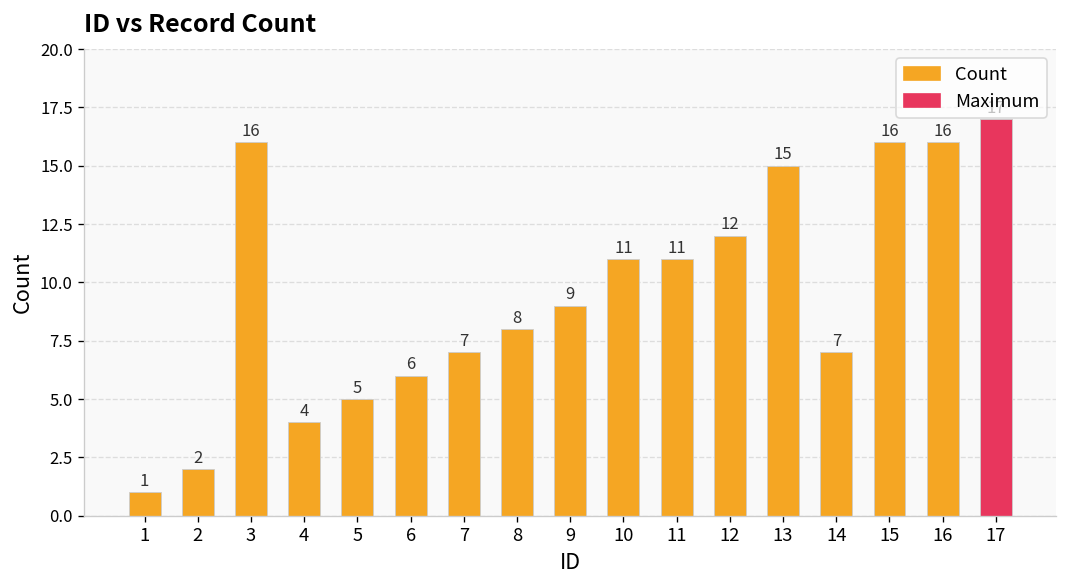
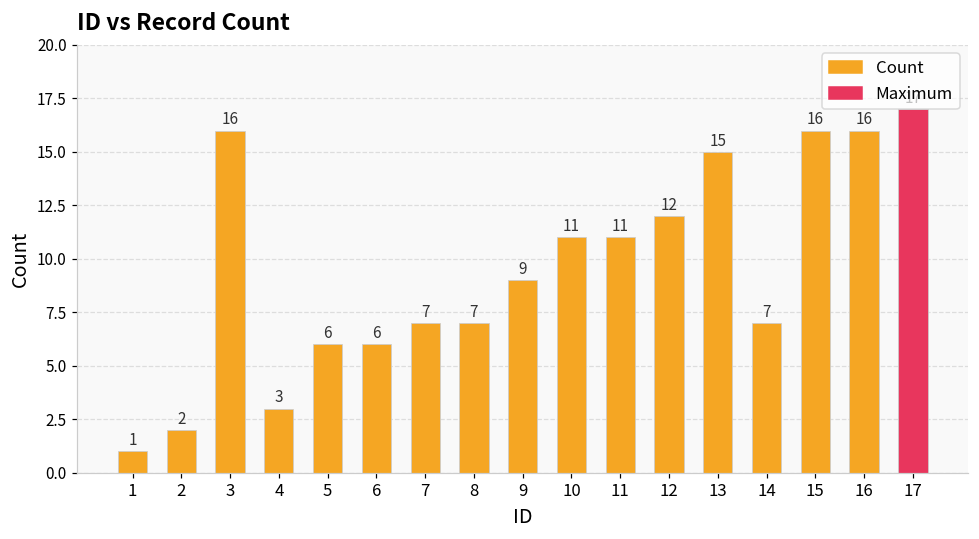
4: 4 -> 3
5: 5 -> 6
8: 8 -> 7
